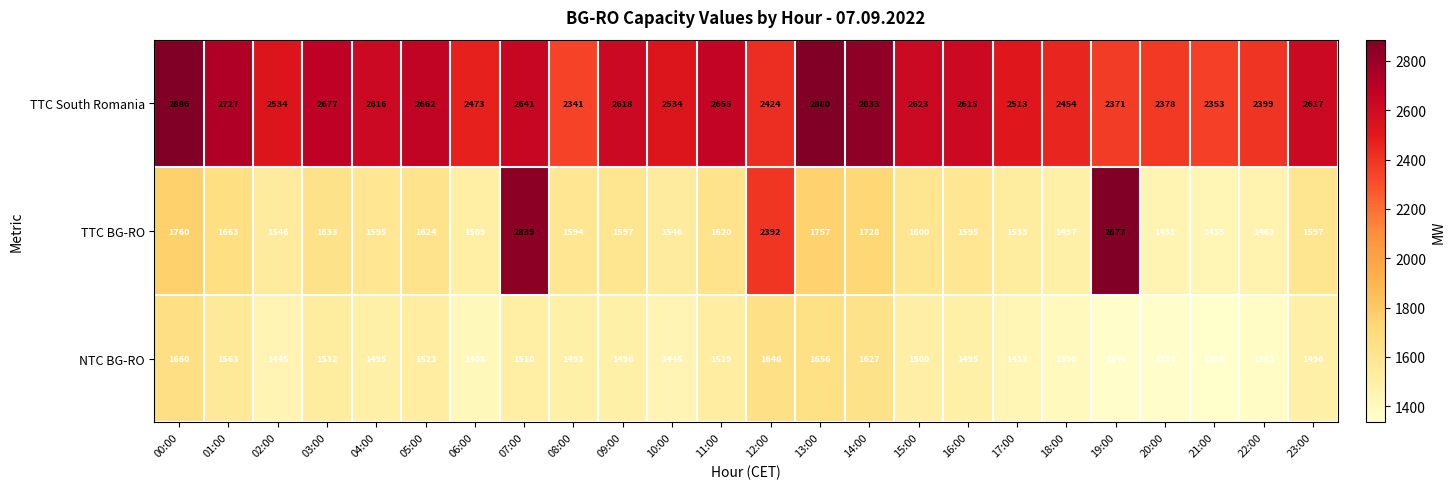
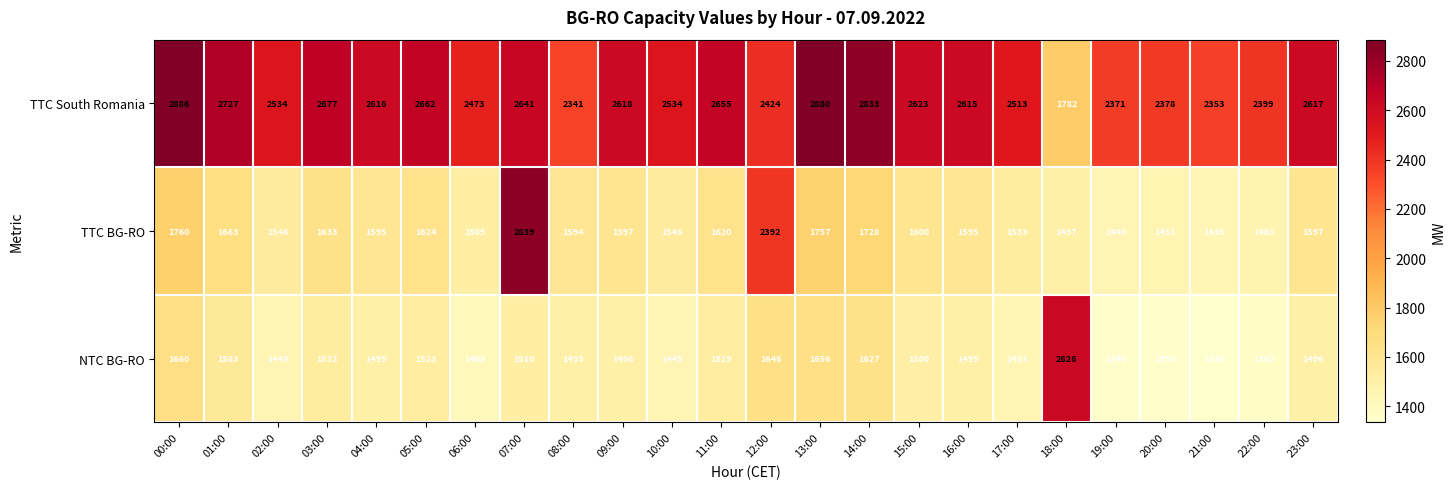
TTC South Romania, 18:00: 2454 -> 1782
TTC BG-RO, 19:00: 2877 -> 1446
NTC BG-RO, 18:00: 1396 -> 2626
